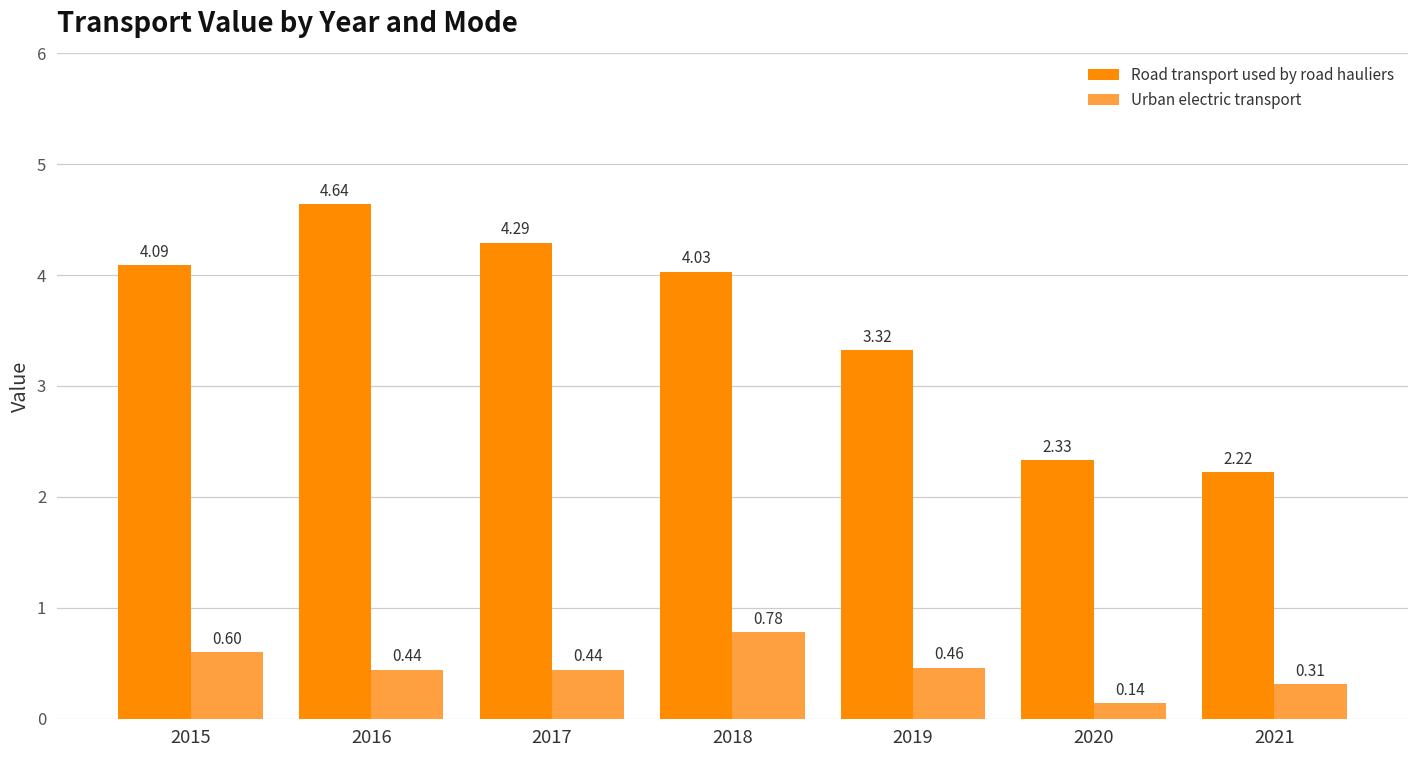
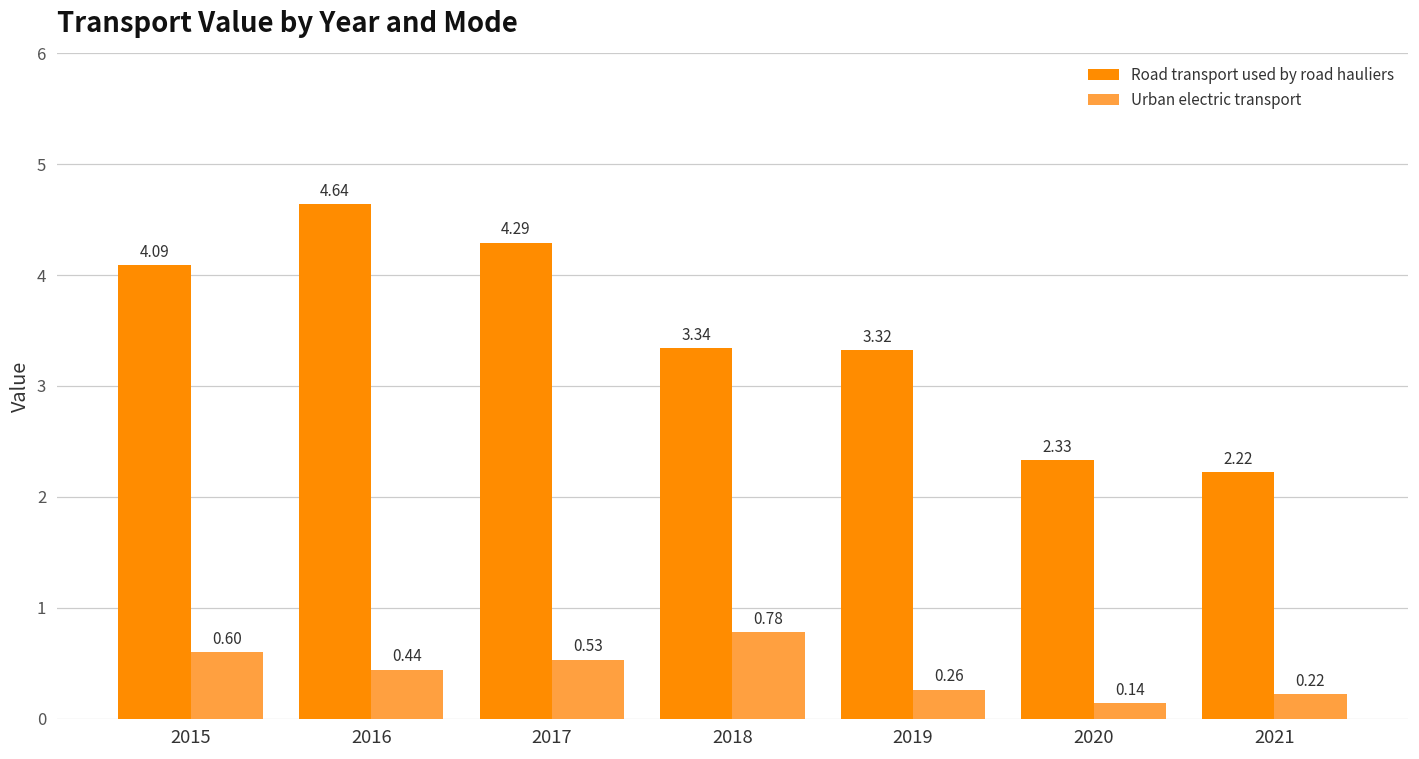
Urban electric transport, 2017: 0.44 -> 0.53
Road transport used by road hauliers, 2018: 4.03 -> 3.34
Urban electric transport, 2019: 0.46 -> 0.26
Urban electric transport, 2021: 0.31 -> 0.22
